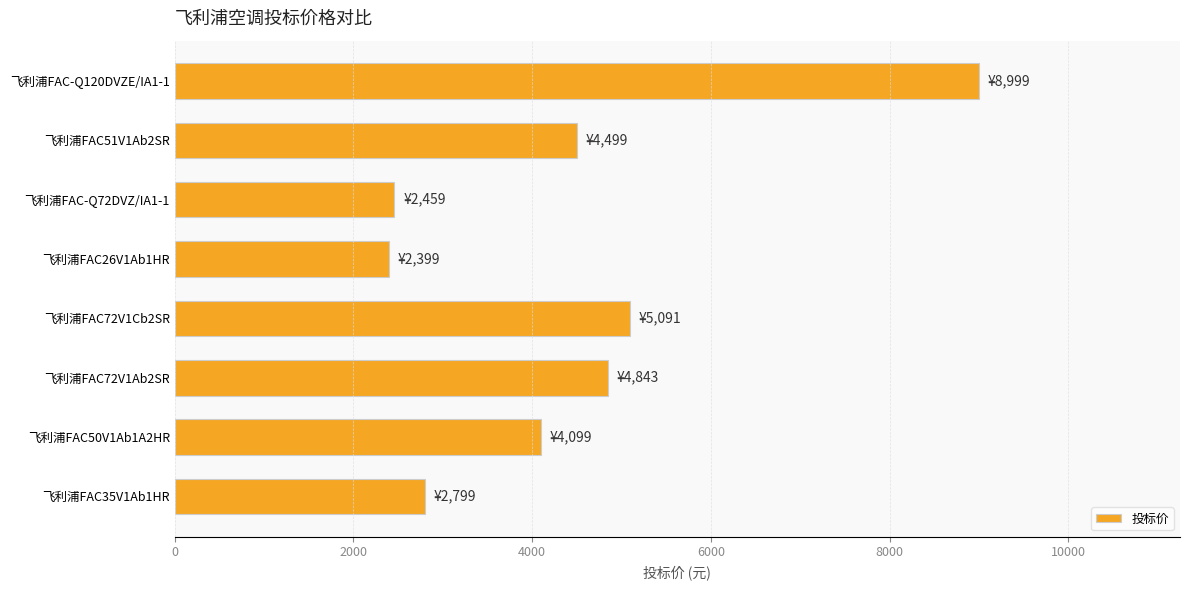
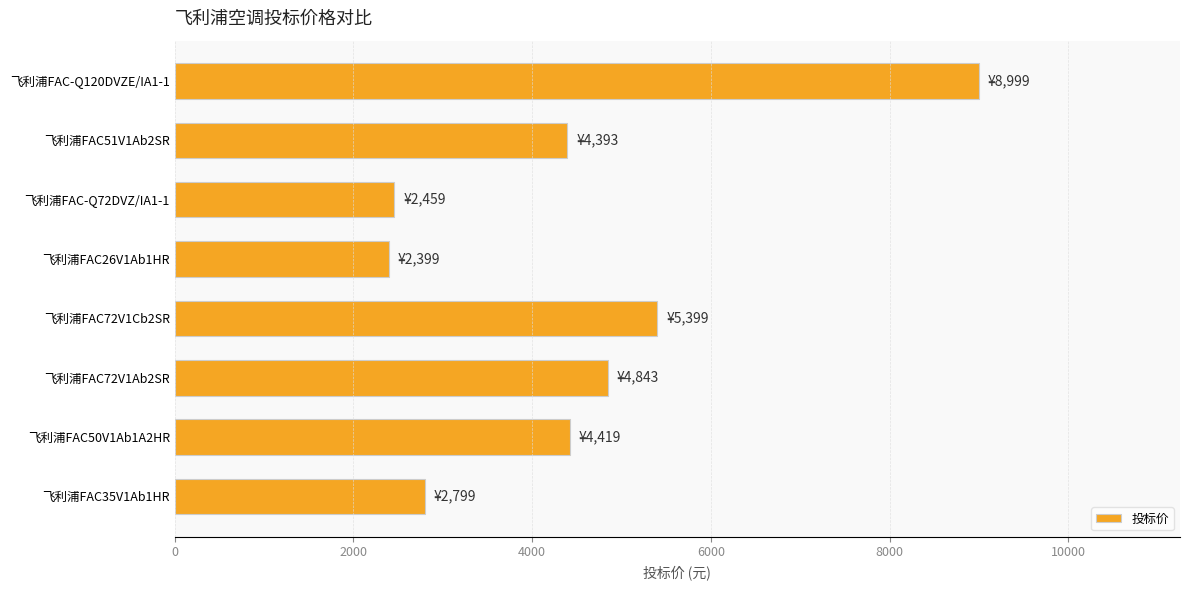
飞利浦FAC51V1Ab2SR: ¥4,499 -> ¥4,393
飞利浦FAC72V1Cb2SR: ¥5,091 -> ¥5,399
飞利浦FAC50V1Ab1A2HR: ¥4,099 -> ¥4,419
